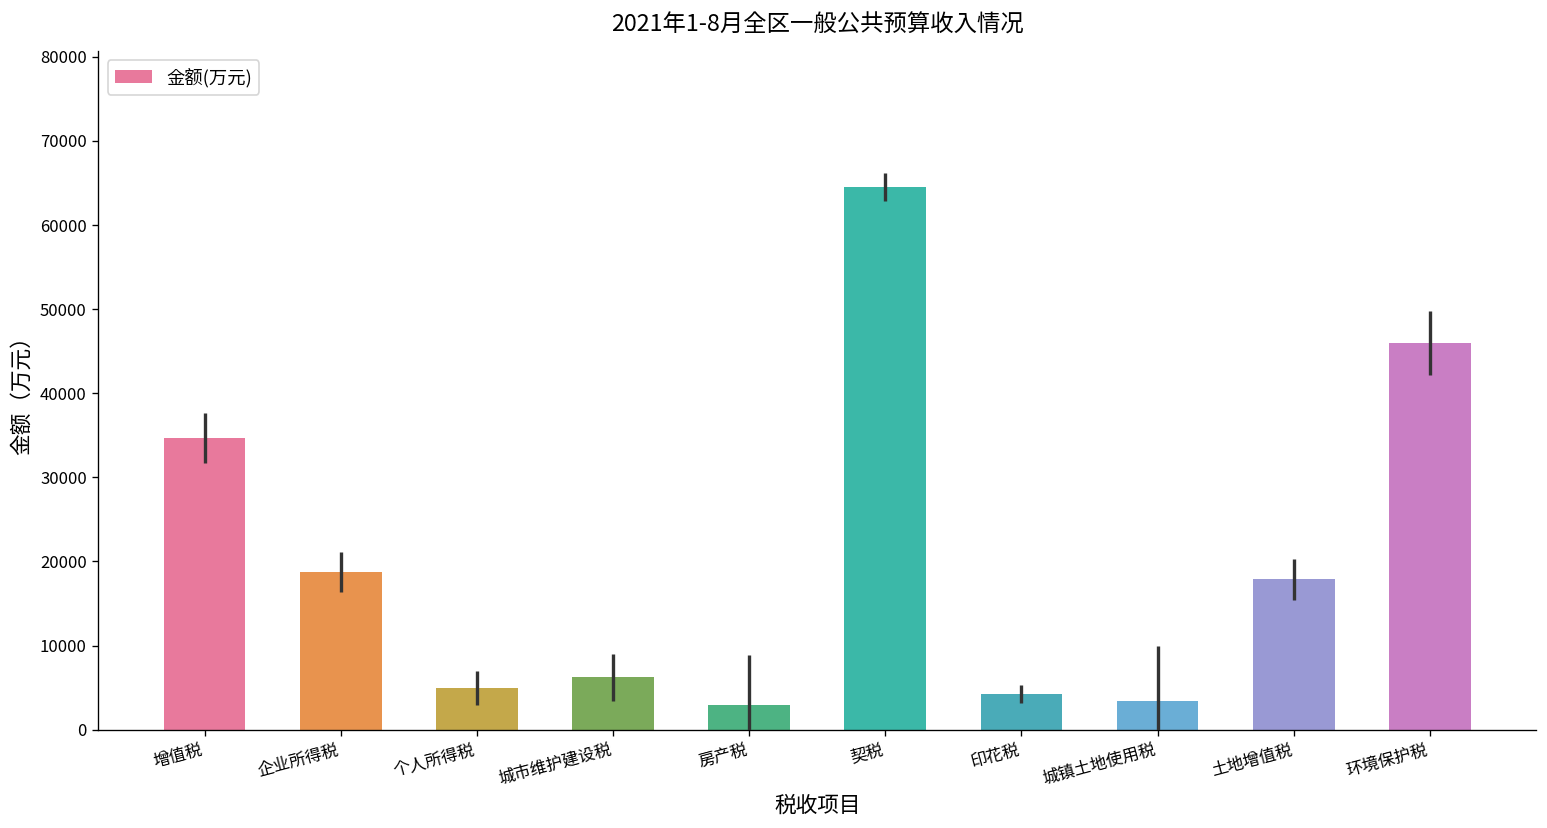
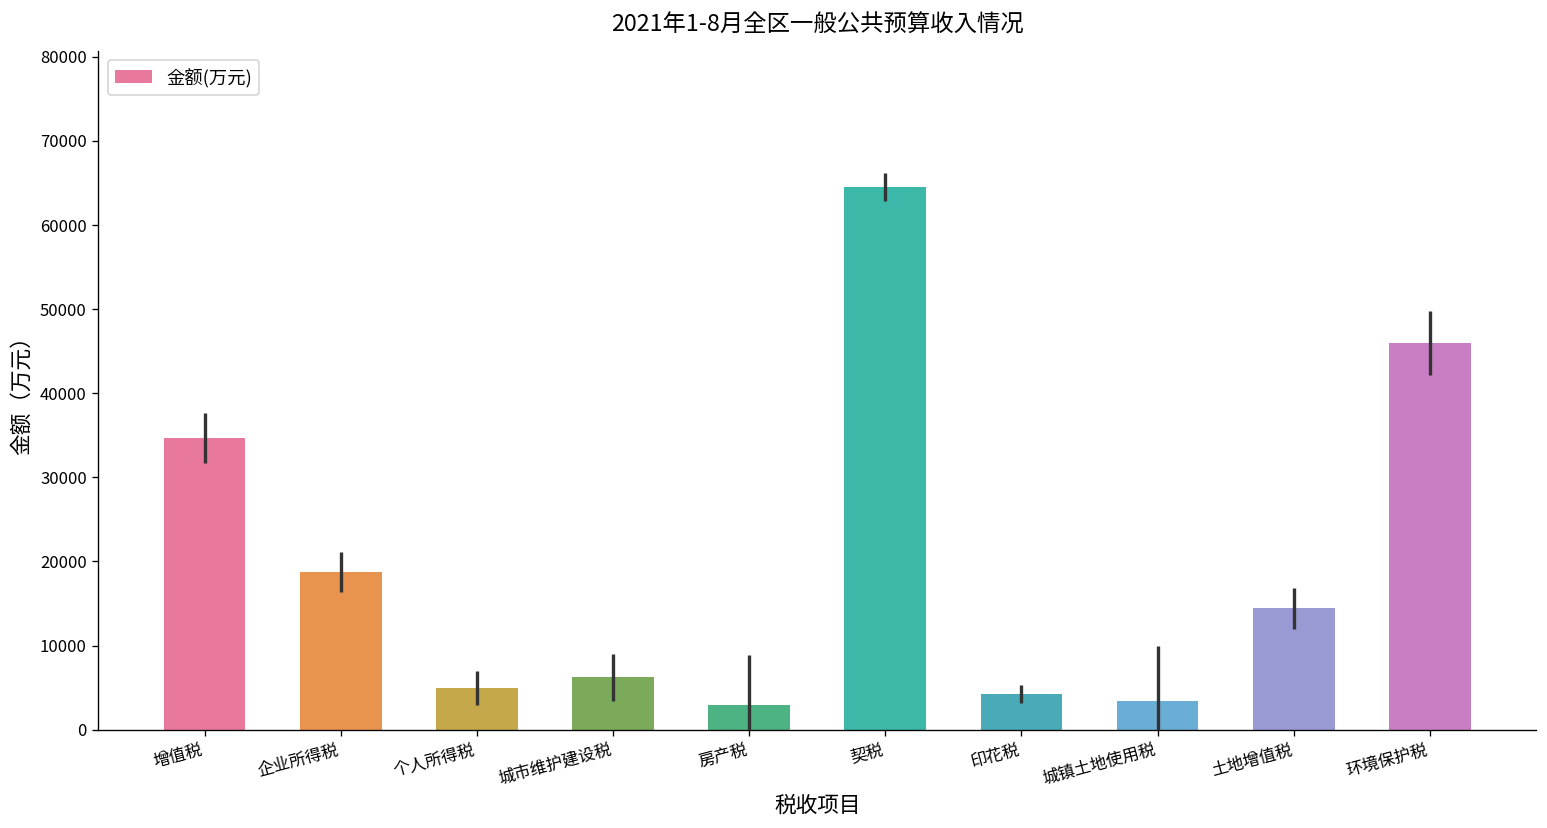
土地增值税: 18000 -> 14000
